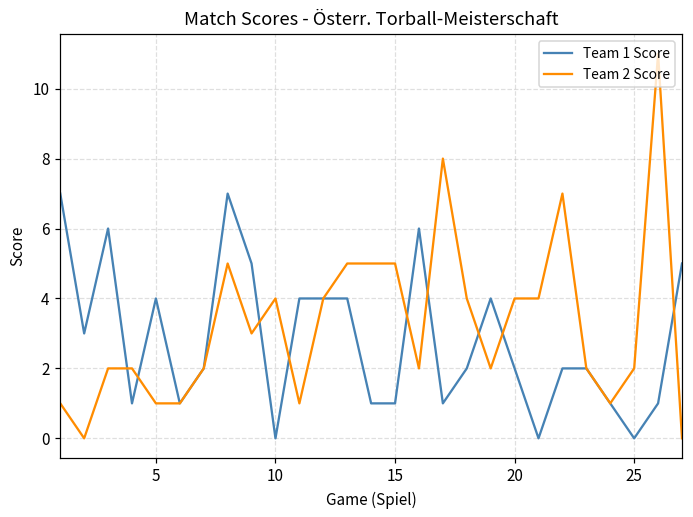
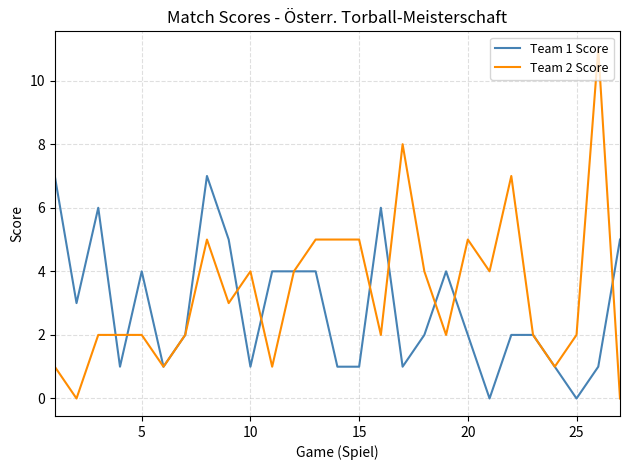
Team 2 Score, 5: 1 -> 2
Team 1 Score, 10: 0 -> 1
Team 2 Score, 20: 4 -> 5
